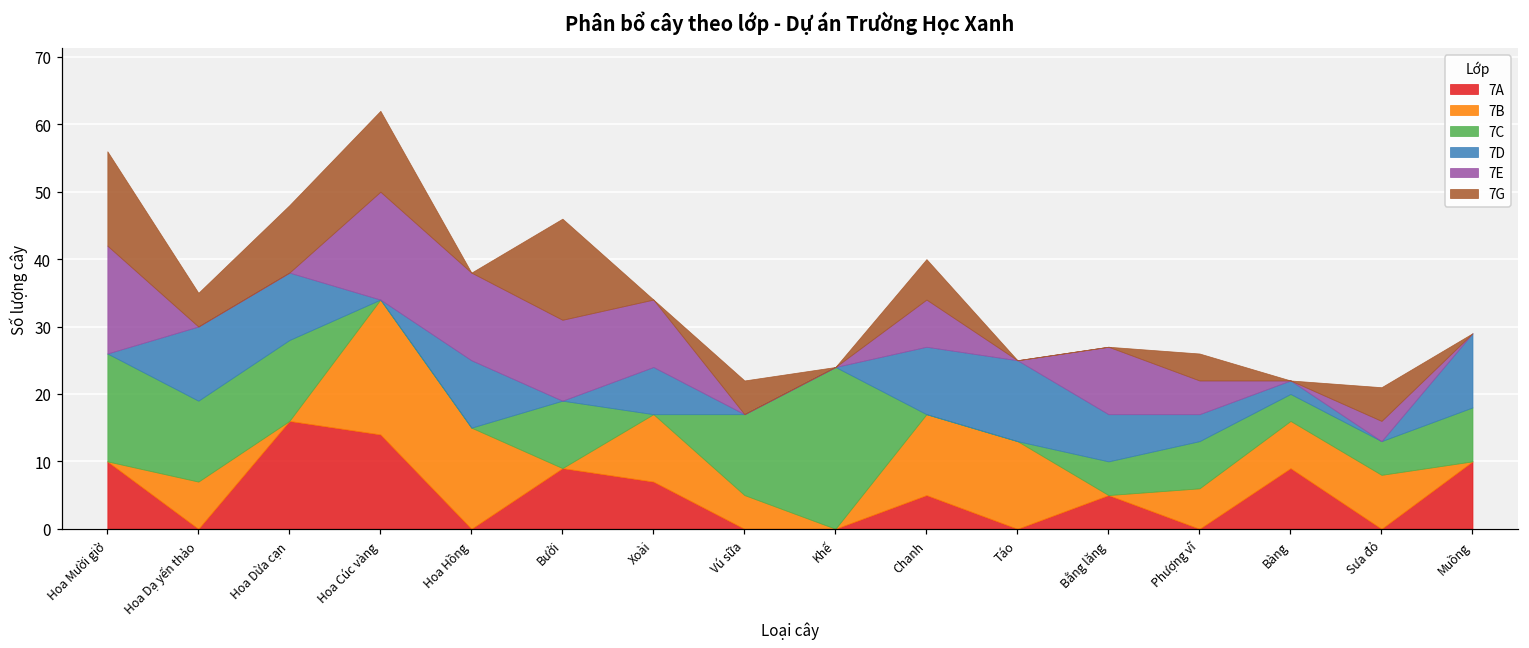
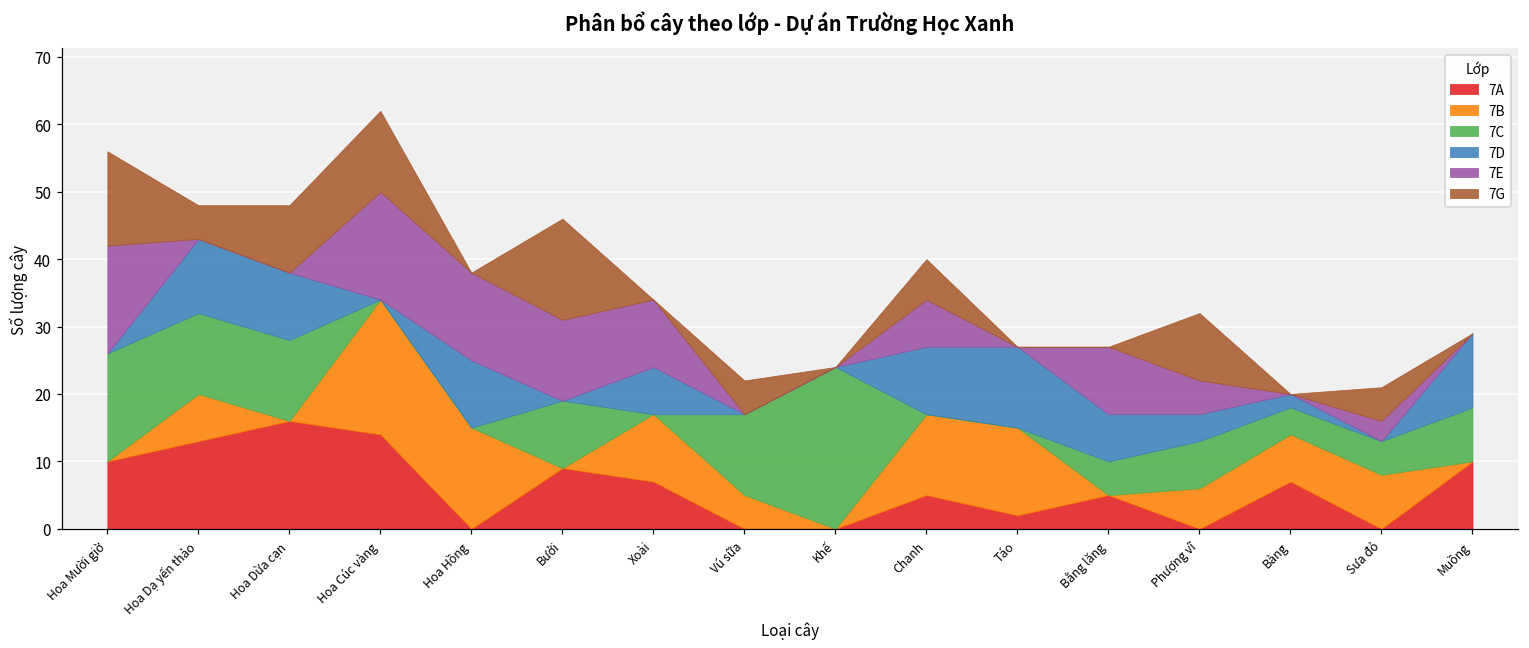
7A, Hoa Dạ yến thảo: 0 -> 13
7A, Táo: 0 -> 2
7G, Phượng vĩ: 4 -> 10
7A, Bàng: 9 -> 7
